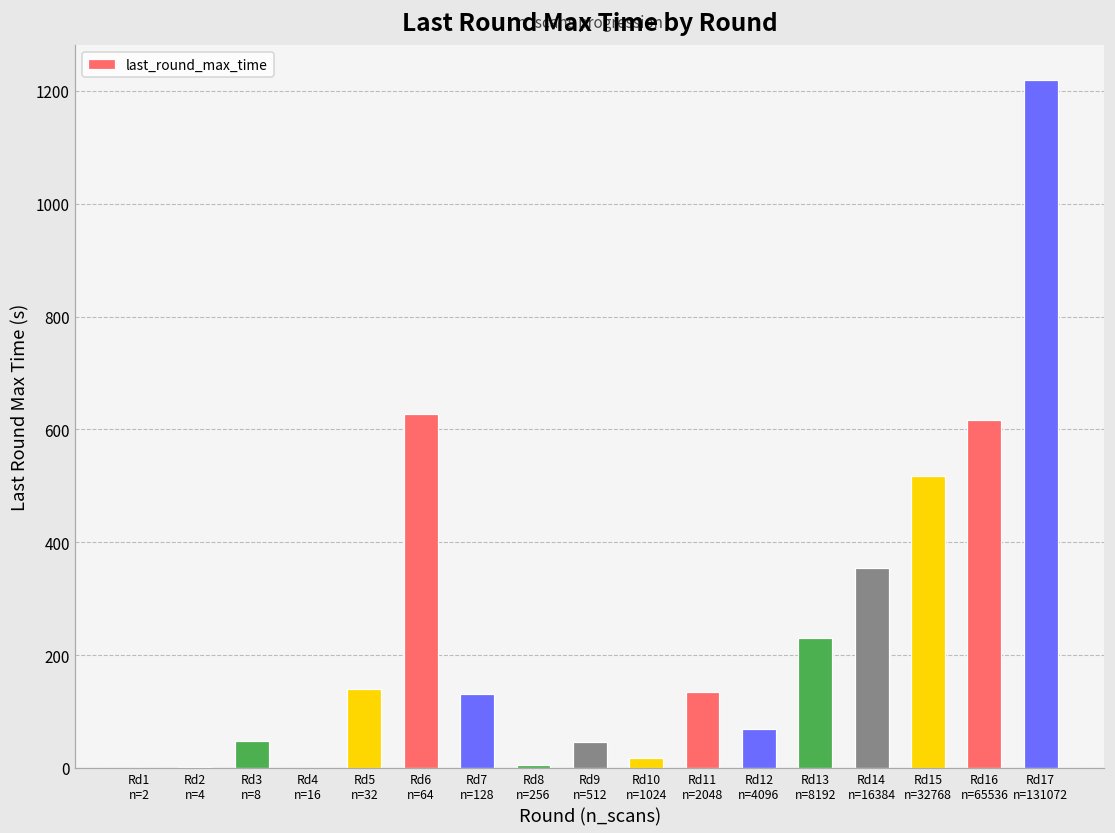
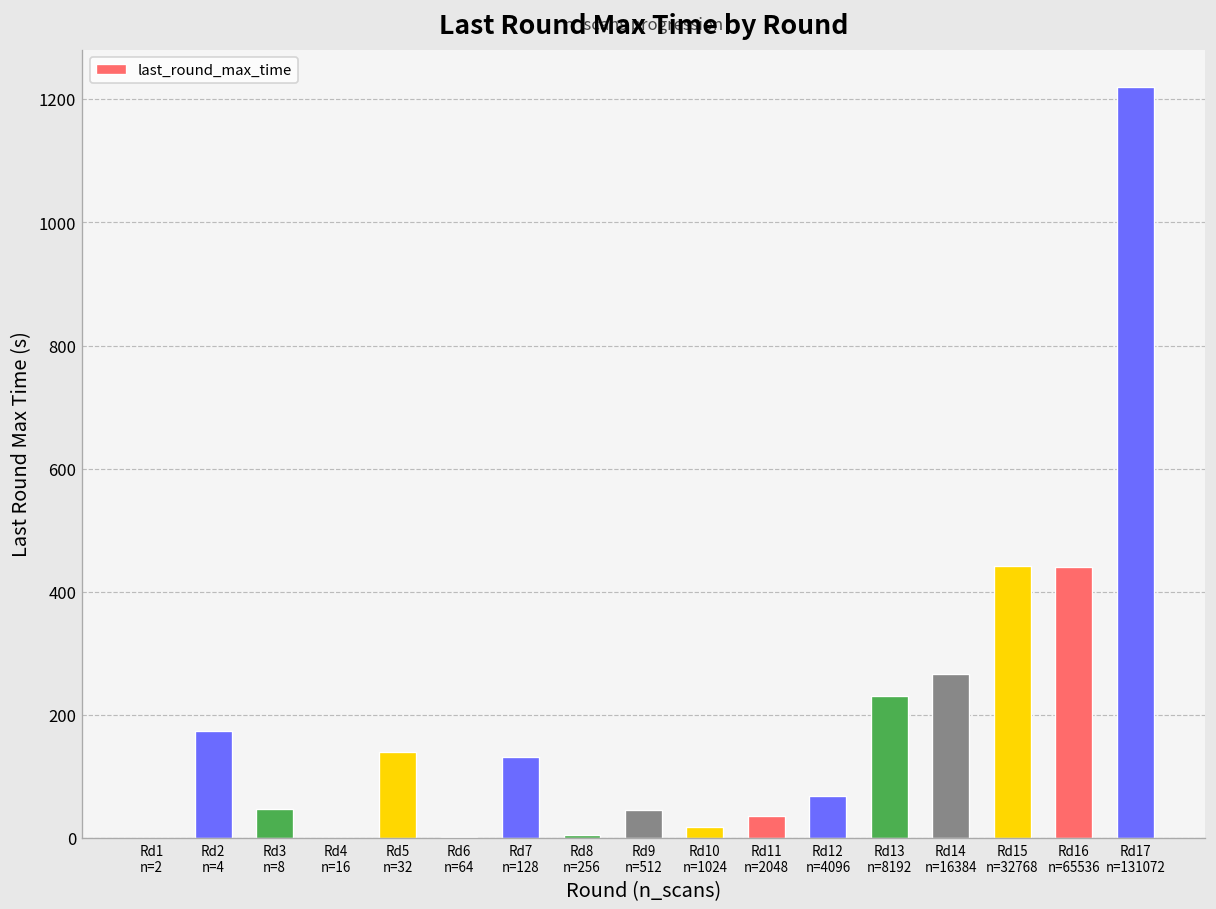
Rd2 n=4: 0 -> 170
Rd6 n=64: 630 -> 0
Rd11 n=2048: 130 -> 40
Rd14 n=16384: 360 -> 270
Rd15 n=32768: 520 -> 440
Rd16 n=65536: 620 -> 440
